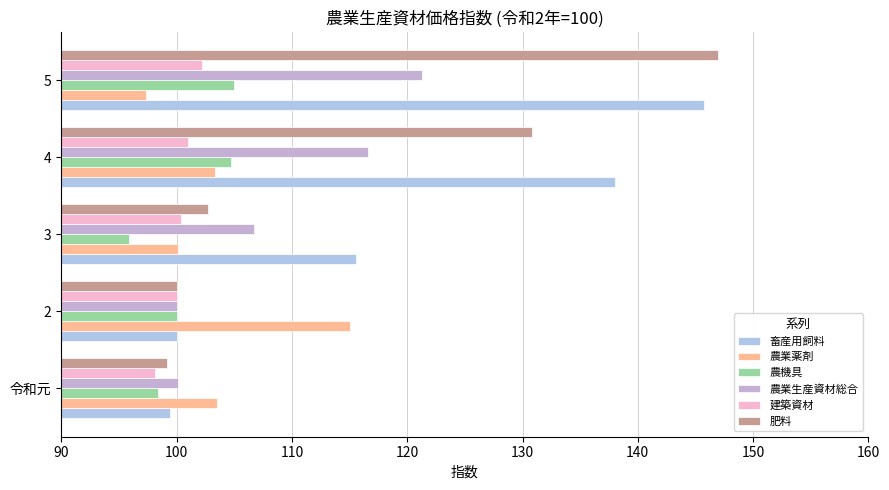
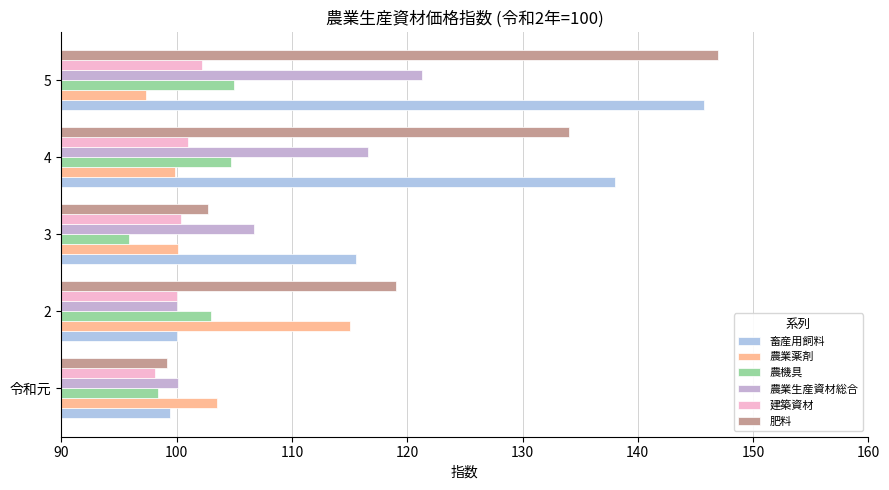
肥料, 4: 130.8 -> 134.0
農業薬剤, 4: 103.3 -> 99.9
肥料, 2: 100 -> 119
農機具, 2: 100 -> 103
